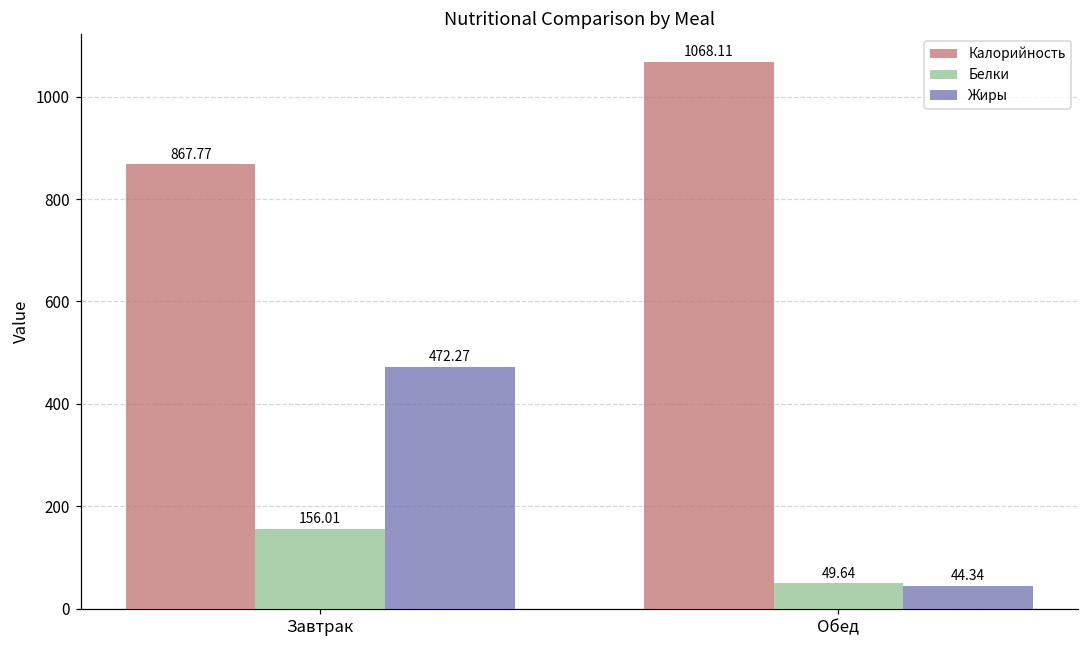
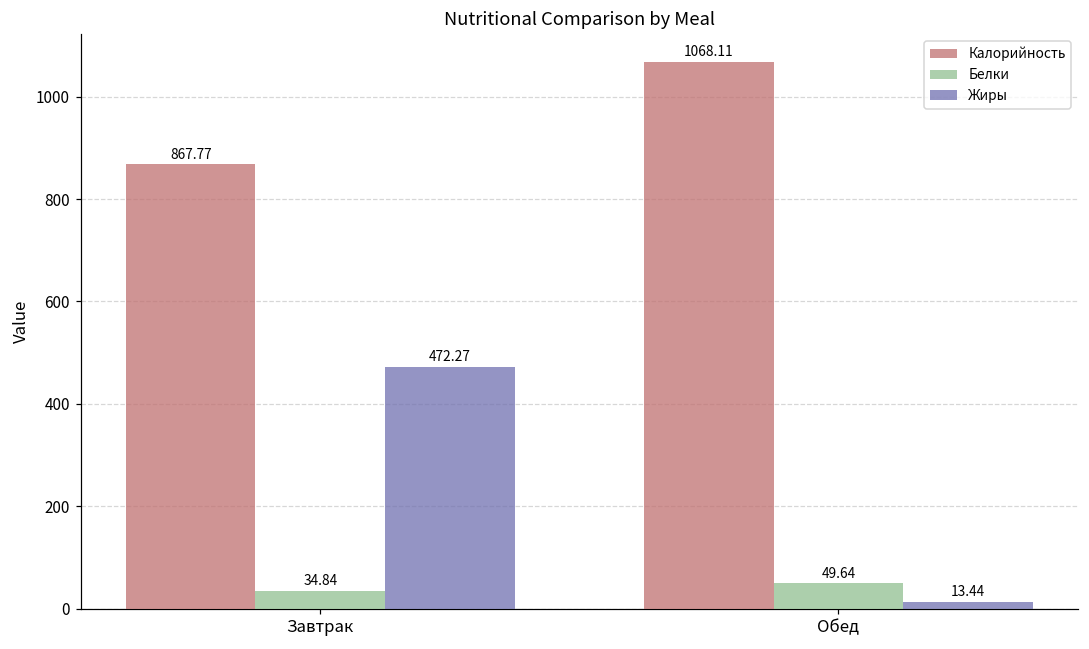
Белки, Завтрак: 156.01 -> 34.84
Жиры, Обед: 44.34 -> 13.44
